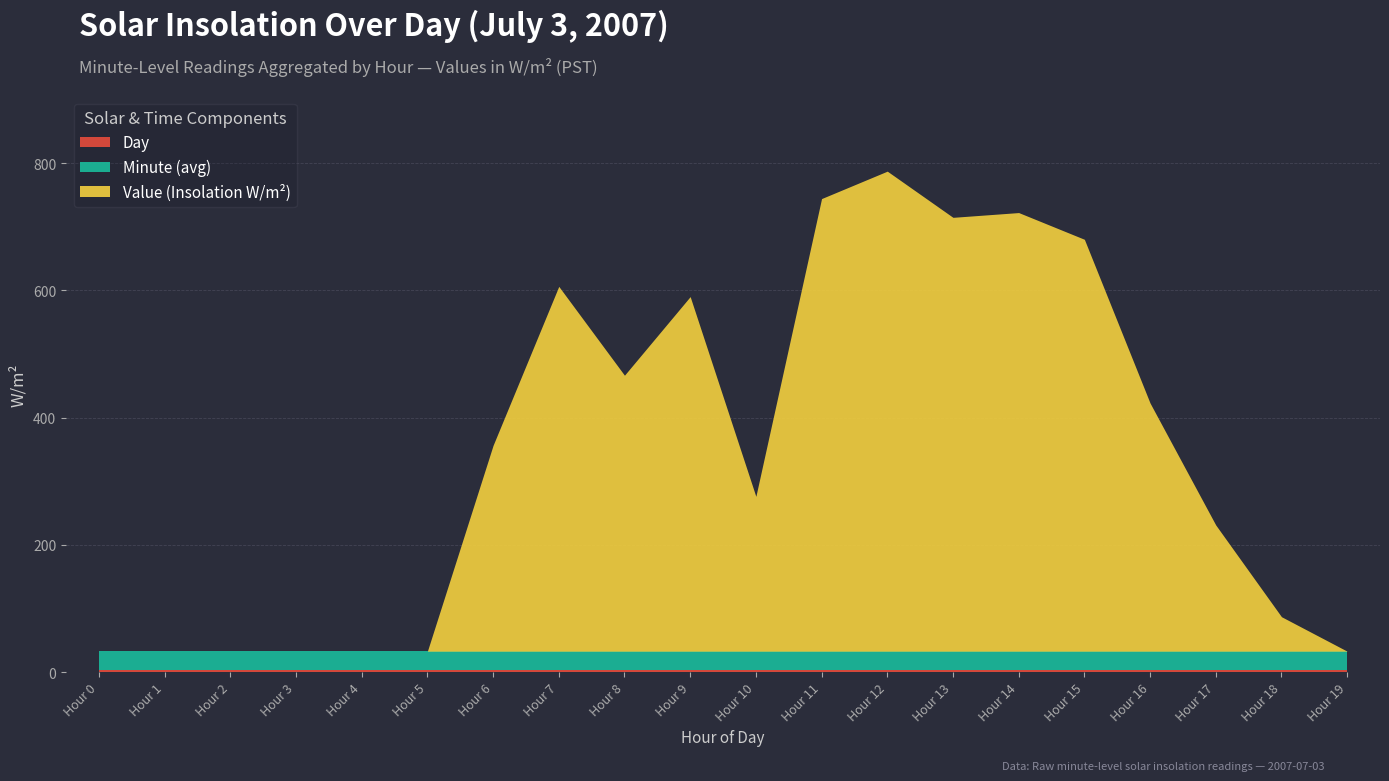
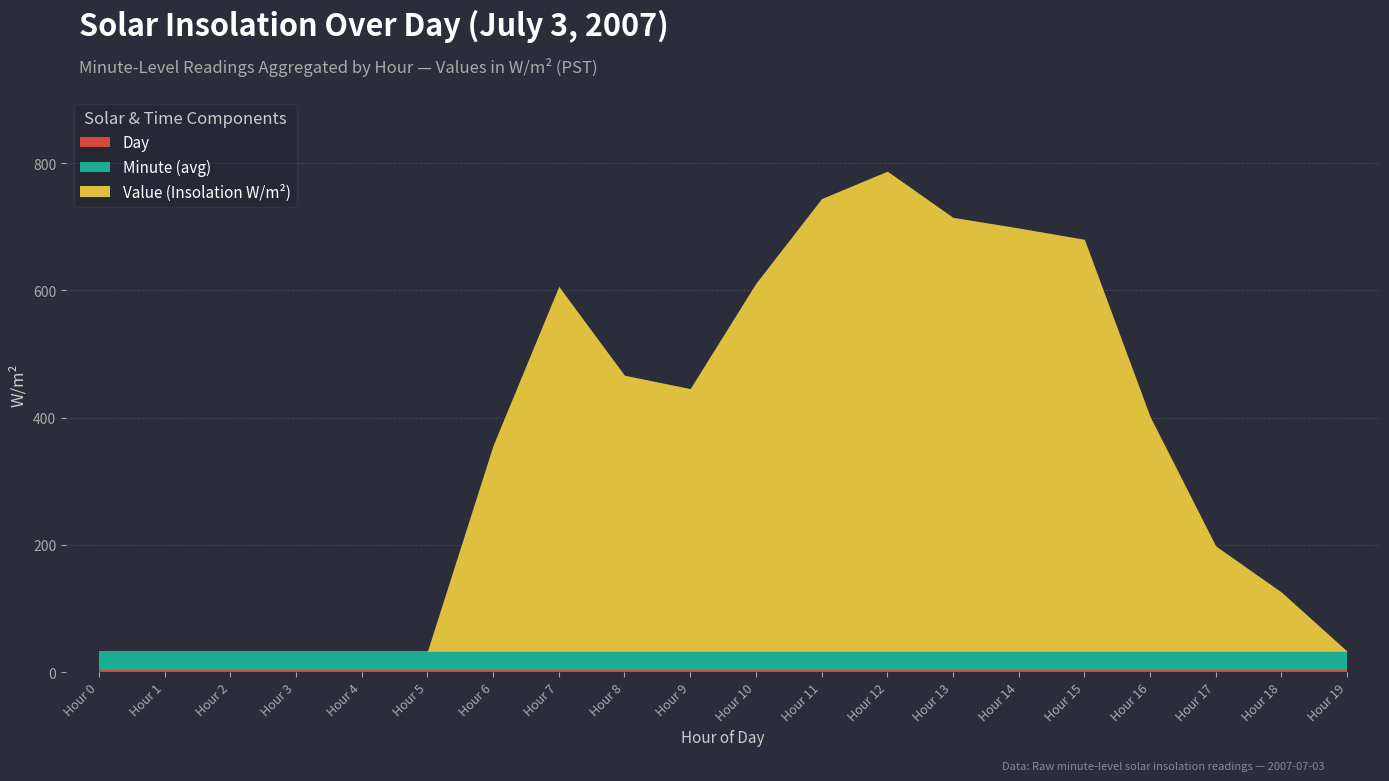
Value (Insolation W/m²), Hour 9: 560 -> 410
Value (Insolation W/m²), Hour 10: 240 -> 580
Value (Insolation W/m²), Hour 14: 690 -> 670
Value (Insolation W/m²), Hour 16: 390 -> 370
Value (Insolation W/m²), Hour 17: 200 -> 170
Value (Insolation W/m²), Hour 18: 50 -> 90
